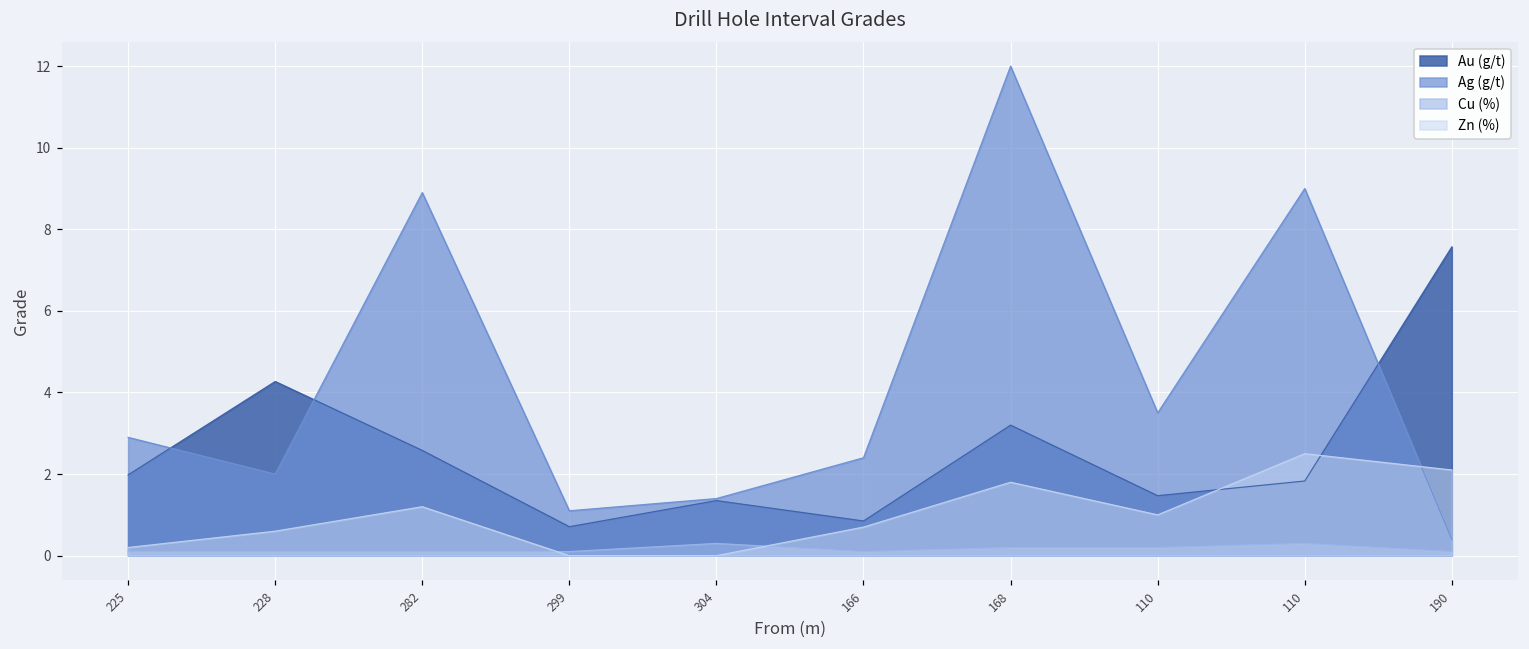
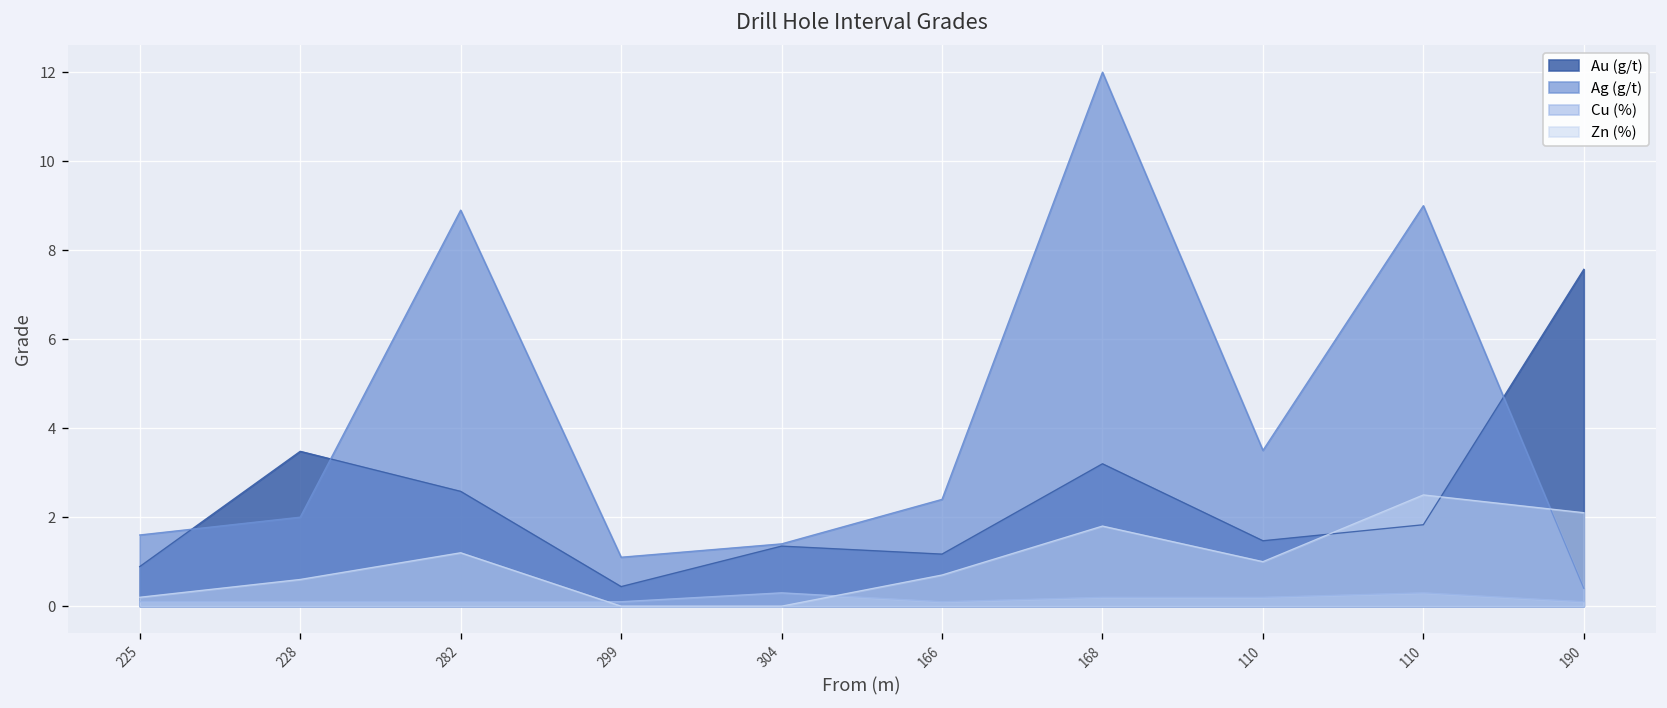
Au (g/t), 225: 2.0 -> 0.9
Ag (g/t), 225: 2.9 -> 1.6
Au (g/t), 228: 4.3 -> 3.5
Au (g/t), 299: 0.7 -> 0.4
Au (g/t), 166: 0.9 -> 1.2
